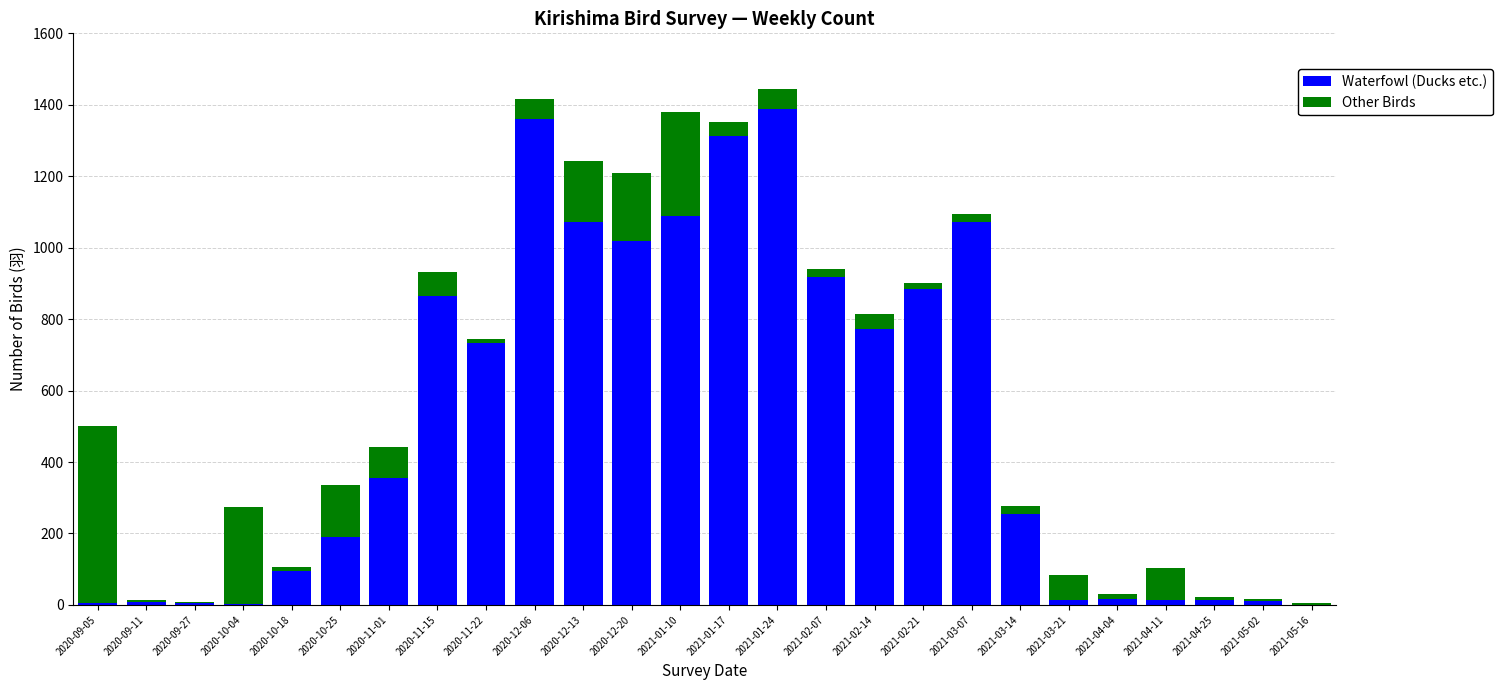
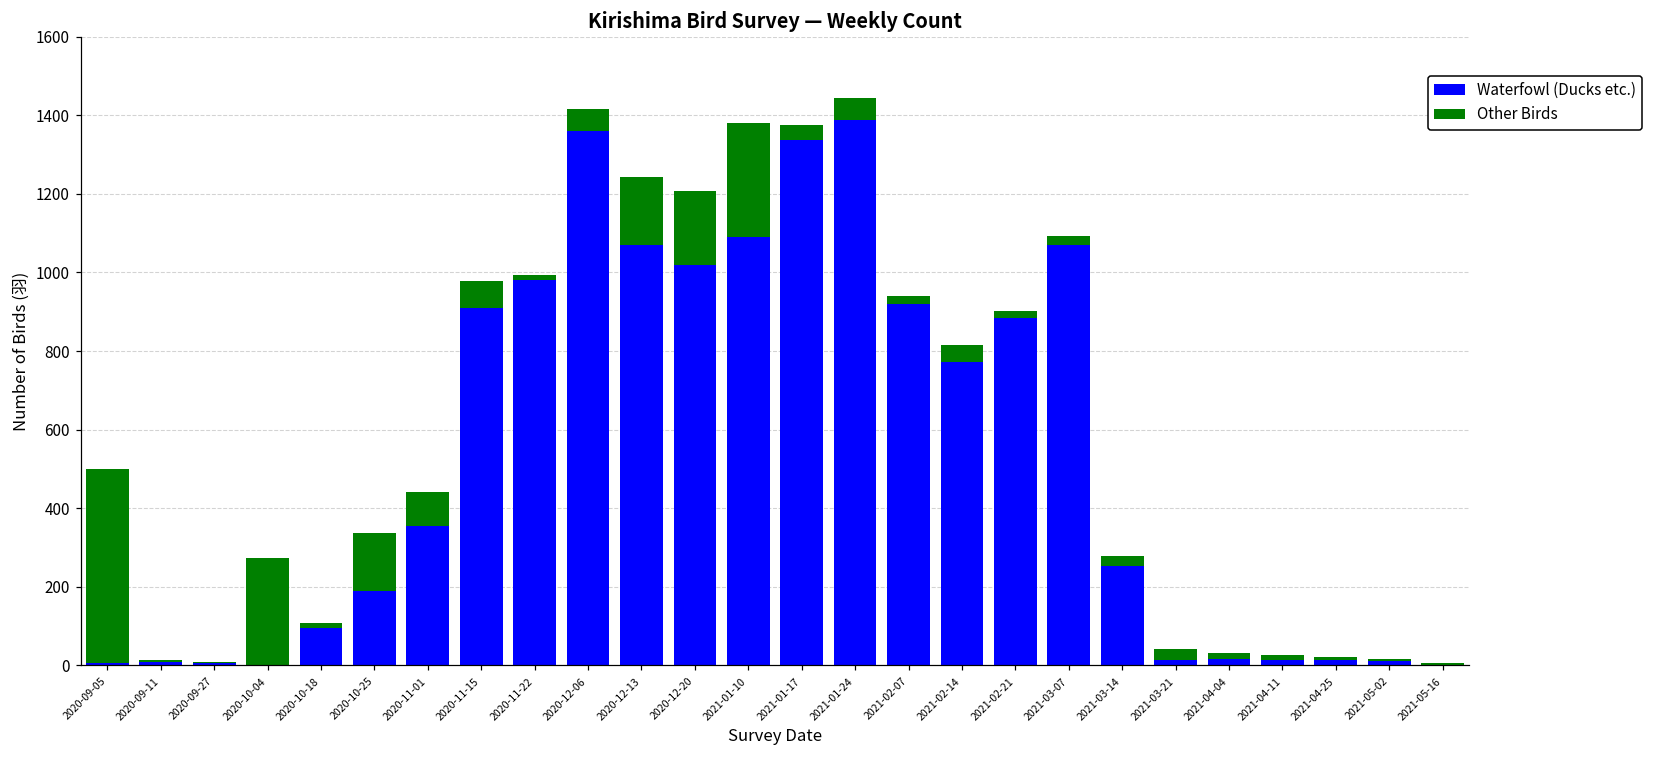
Waterfowl (Ducks etc.), 2020-11-15: 860 -> 910
Waterfowl (Ducks etc.), 2020-11-22: 730 -> 980
Waterfowl (Ducks etc.), 2021-01-17: 1310 -> 1340
Other Birds, 2021-03-21: 70 -> 30
Other Birds, 2021-04-11: 90 -> 10
